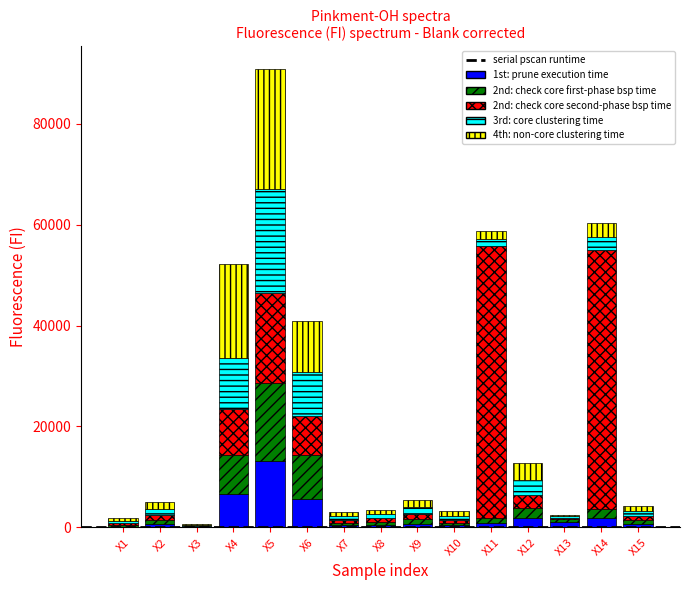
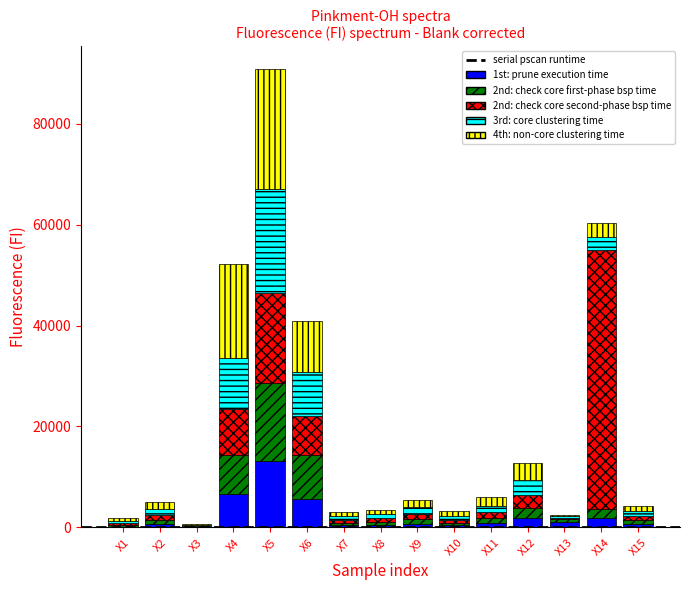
2nd: check core second-phase bsp time, X11: 54000 -> 1000
